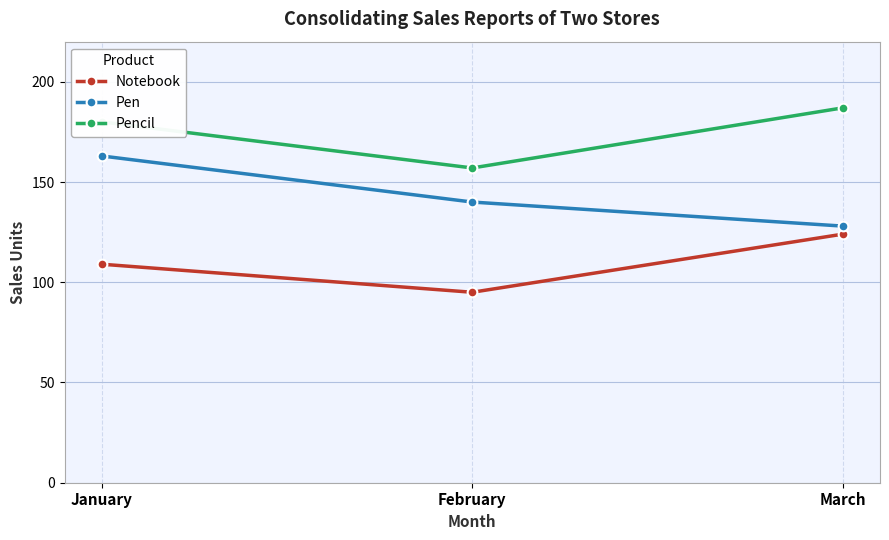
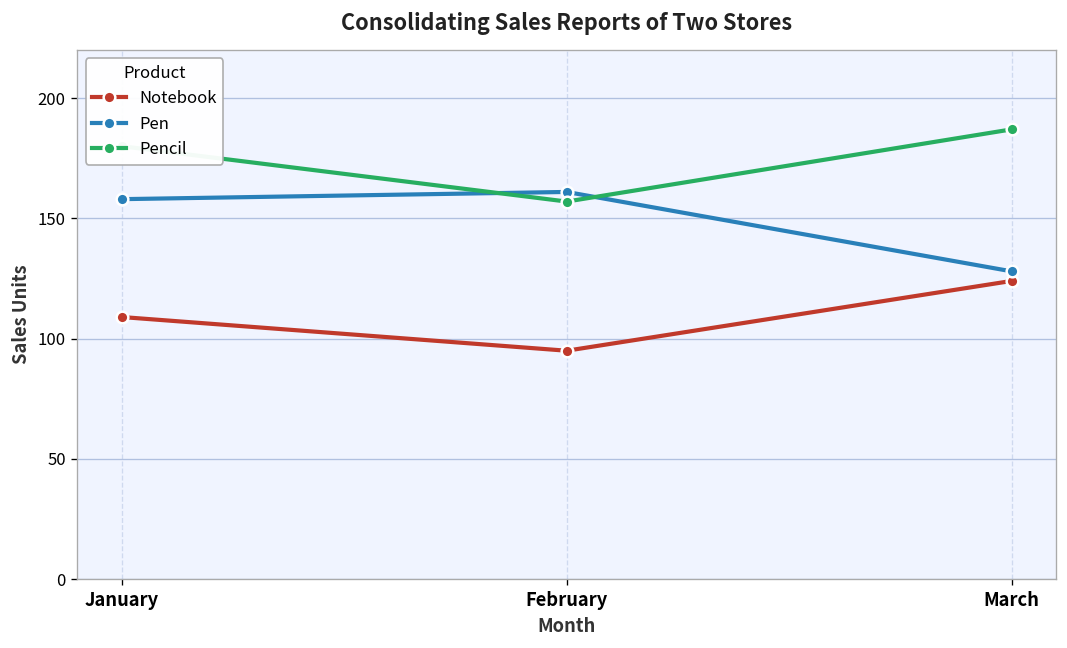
Pen, January: 163 -> 158
Pen, February: 140 -> 161
